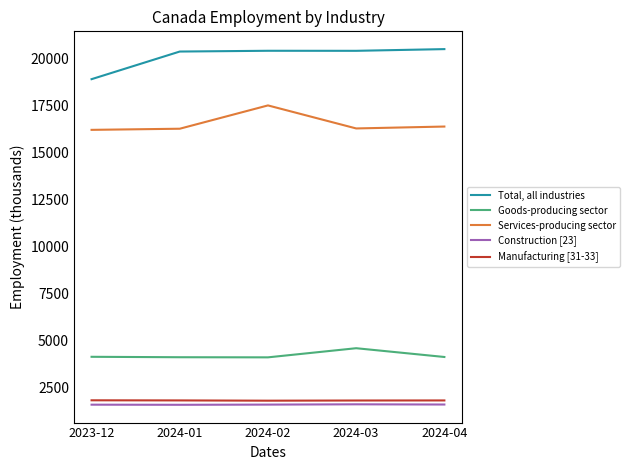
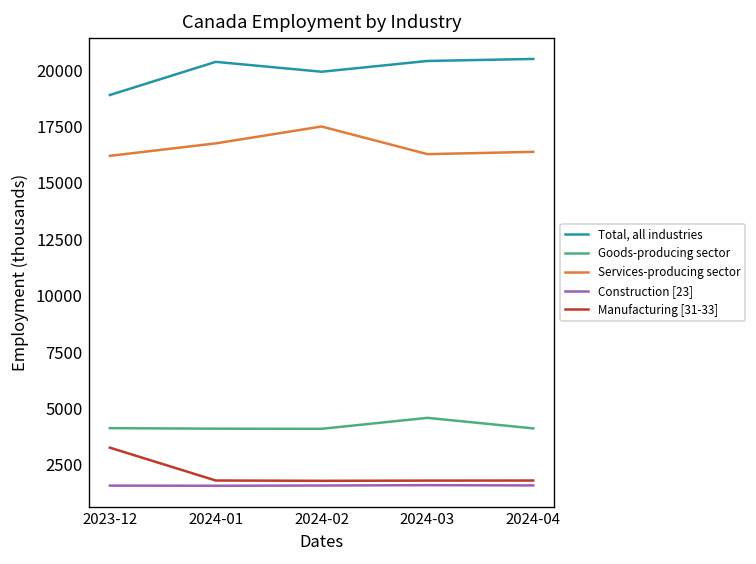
Manufacturing [31-33], 2023-12: 1800 -> 3300
Services-producing sector, 2024-01: 16300 -> 16700
Total, all industries, 2024-02: 20400 -> 19900
